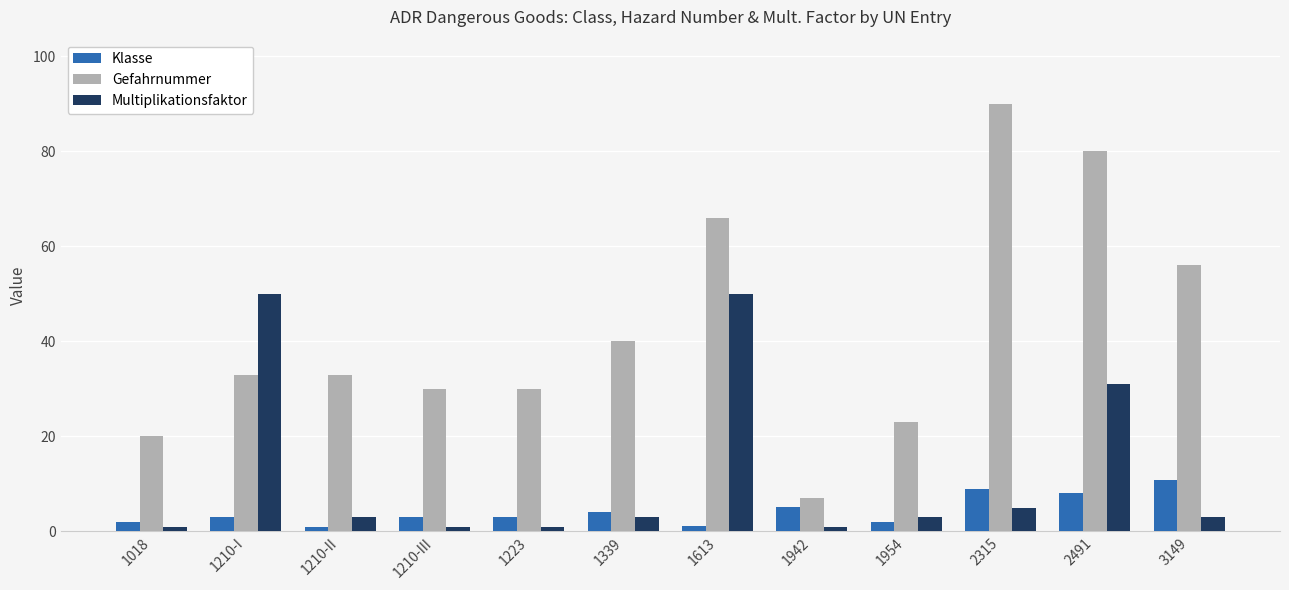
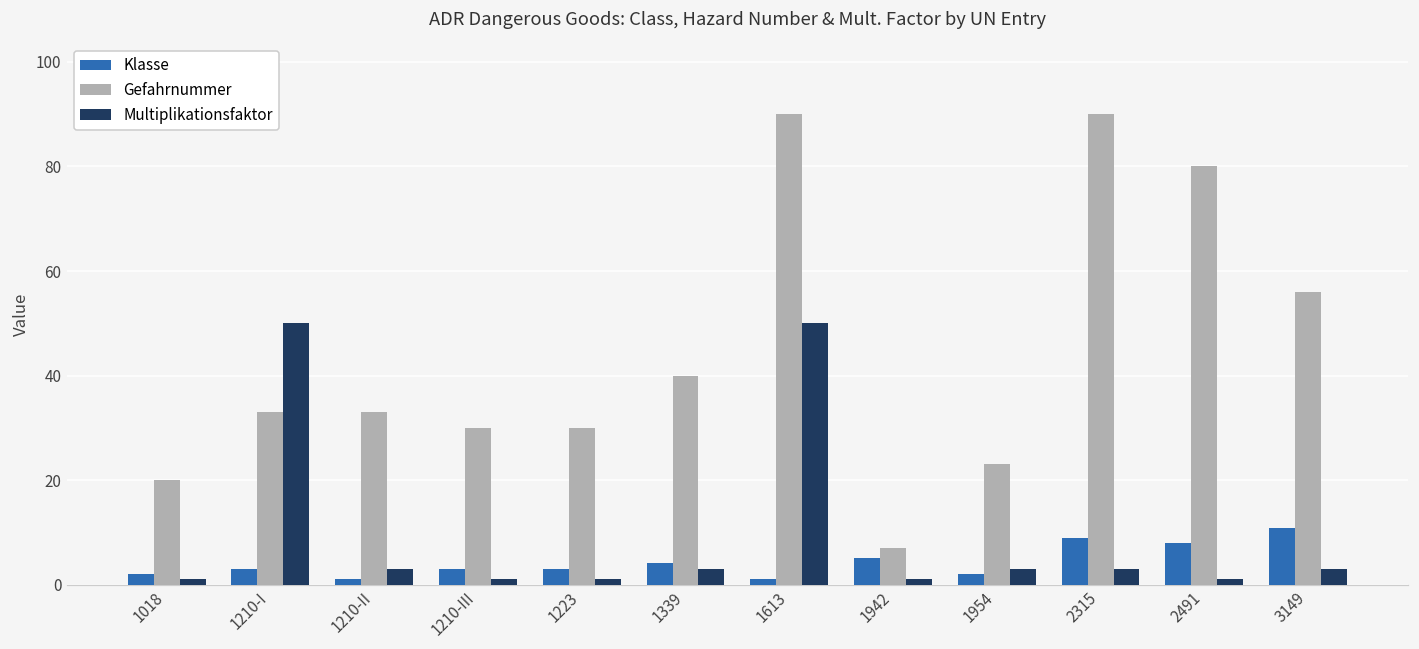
Gefahrnummer, 1613: 66 -> 90
Multiplikationsfaktor, 2315: 5 -> 3
Multiplikationsfaktor, 2491: 31 -> 1
